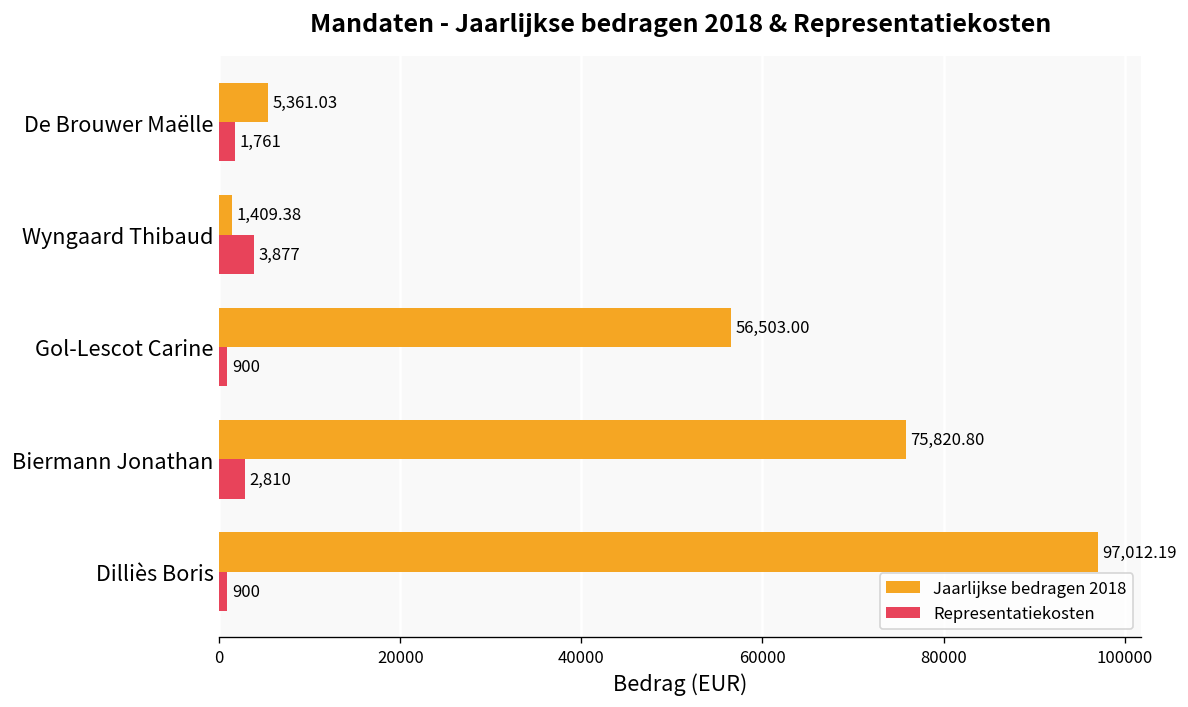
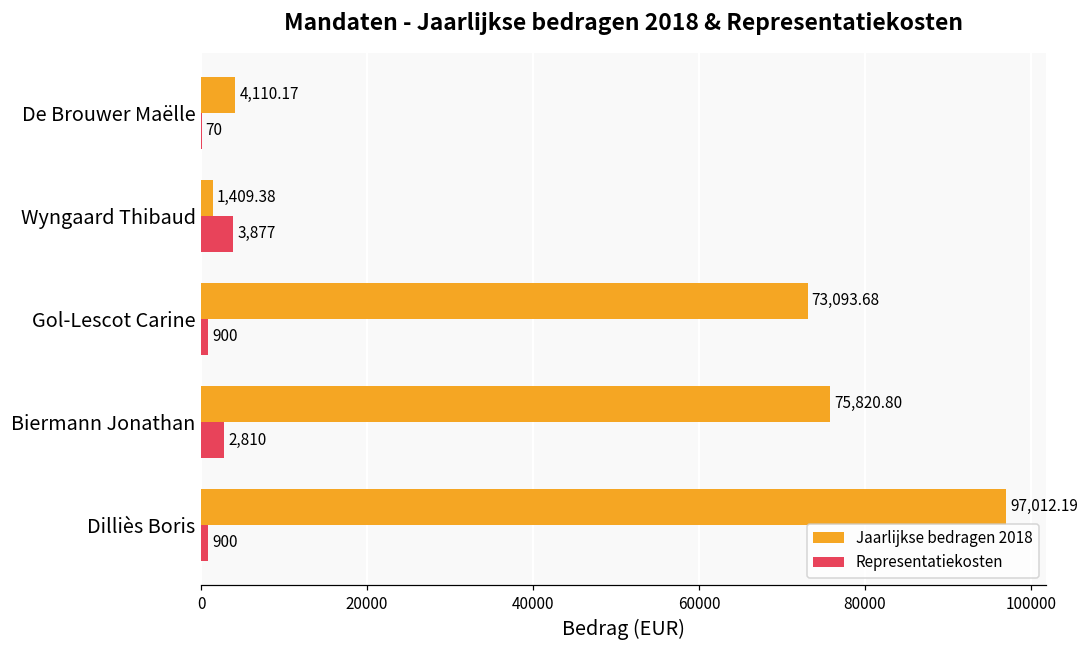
Jaarlijkse bedragen 2018, De Brouwer Maëlle: 5,361.03 -> 4,110.17
Representatiekosten, De Brouwer Maëlle: 1,761 -> 70
Jaarlijkse bedragen 2018, Gol-Lescot Carine: 56,503.00 -> 73,093.68
